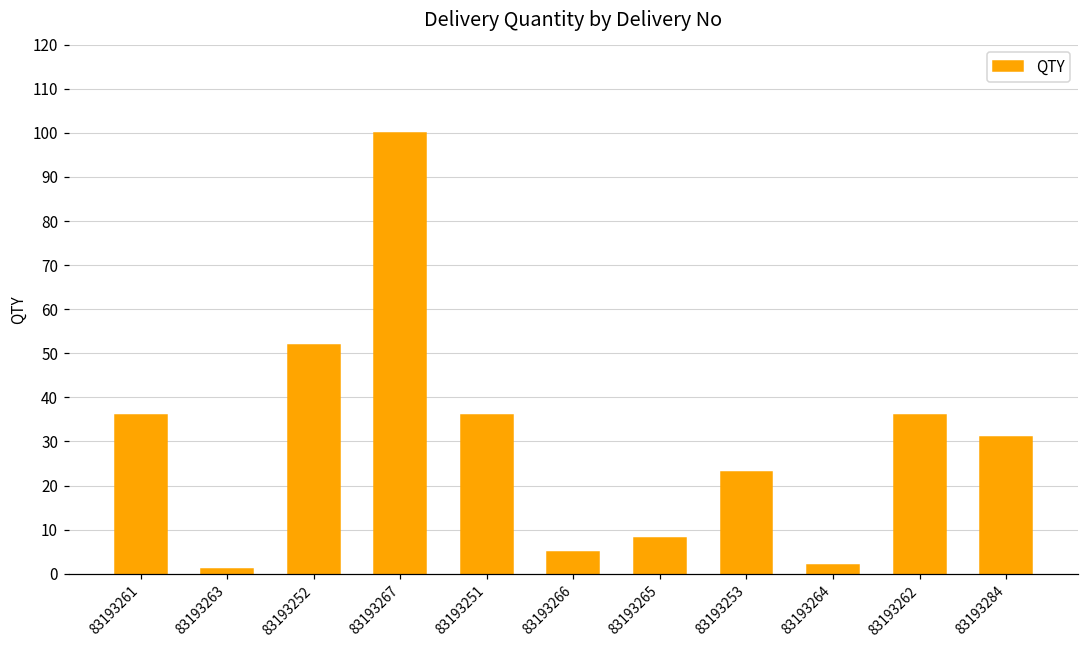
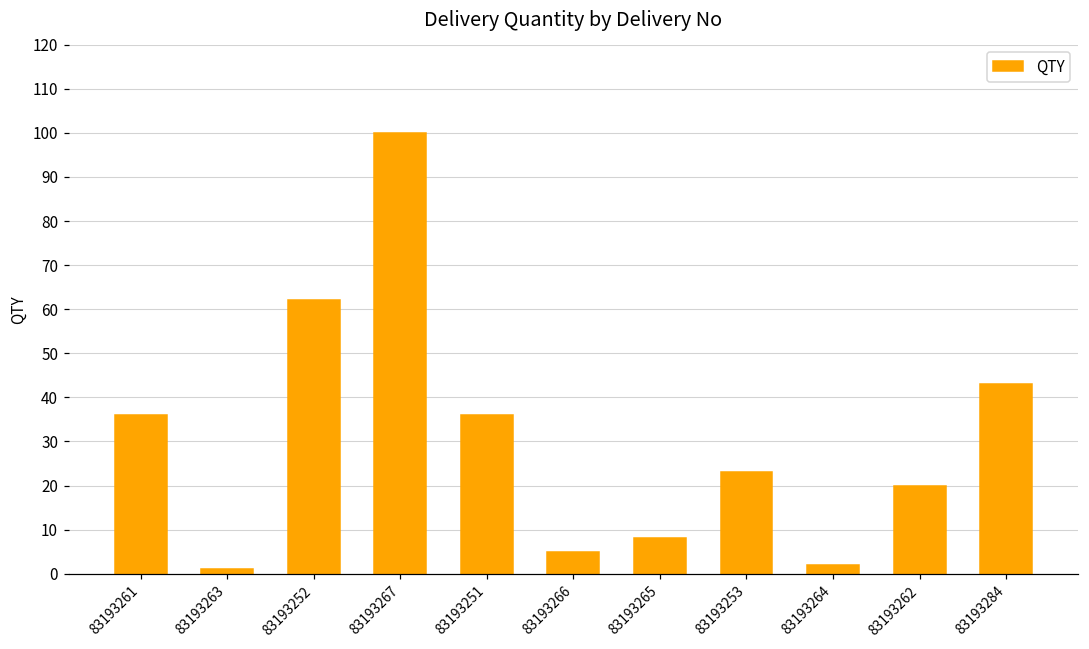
83193252: 52 -> 62
83193262: 36 -> 20
83193284: 31 -> 43
